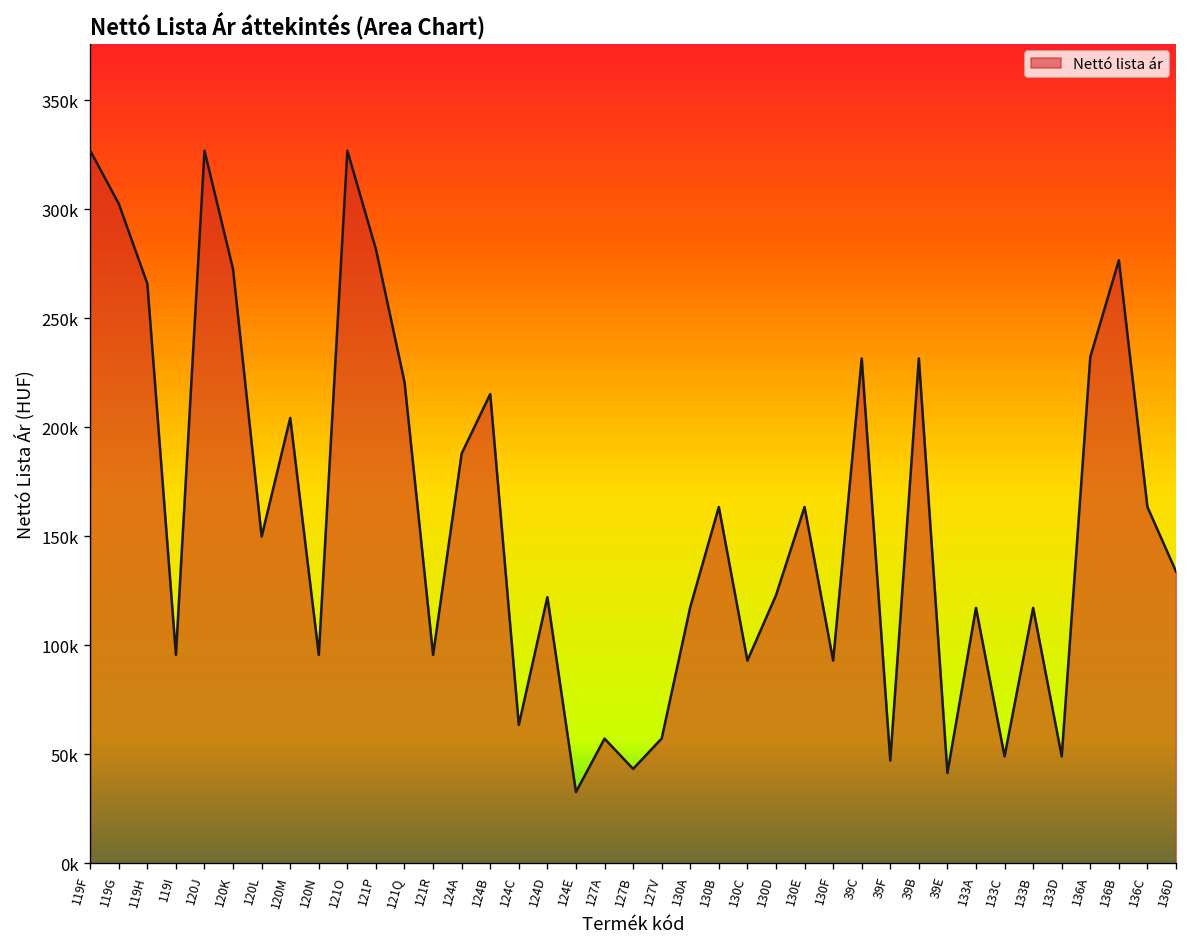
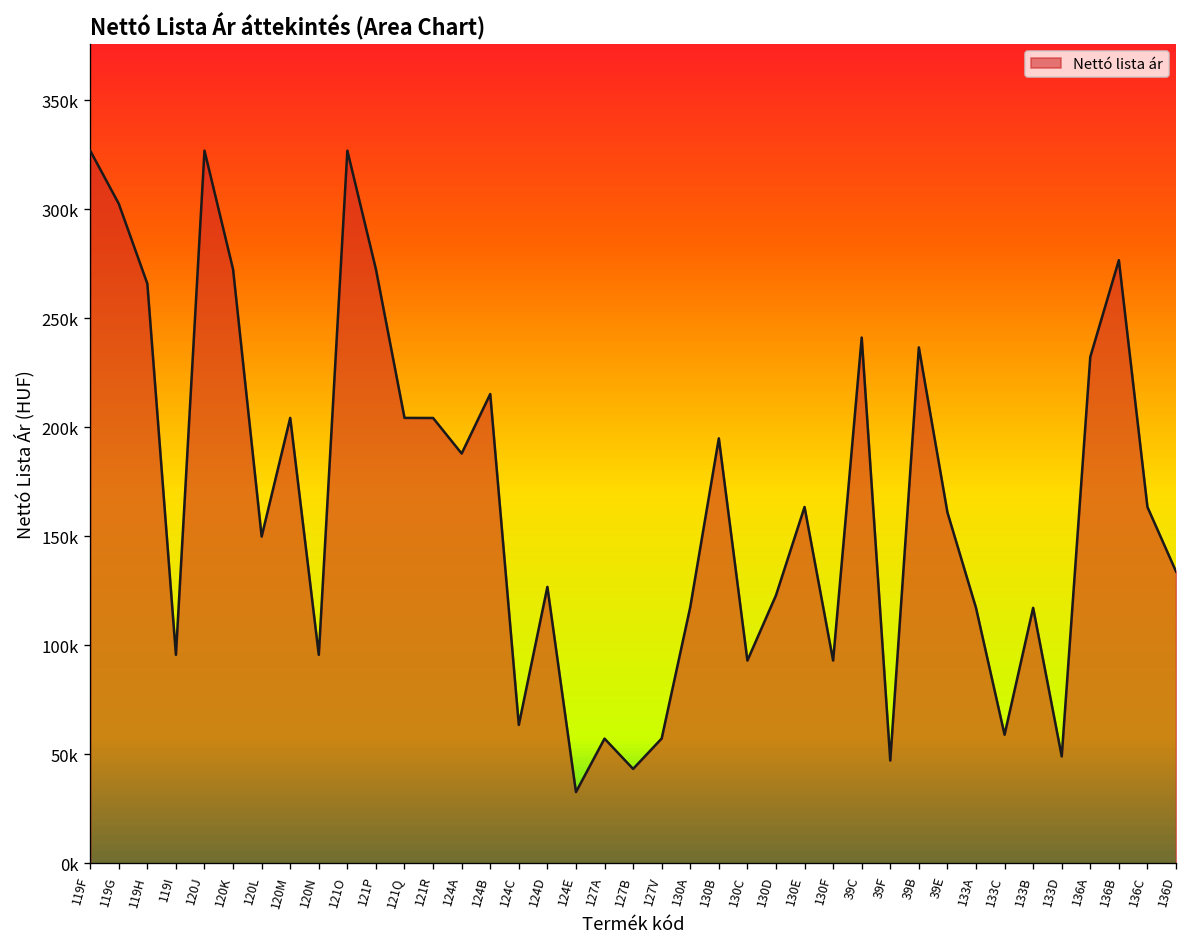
121P: 282000 -> 273000
121Q: 221000 -> 204000
121R: 96000 -> 204000
124D: 122000 -> 127000
130B: 163000 -> 195000
39C: 232000 -> 241000
39B: 232000 -> 237000
39E: 41000 -> 161000
133C: 49000 -> 59000
